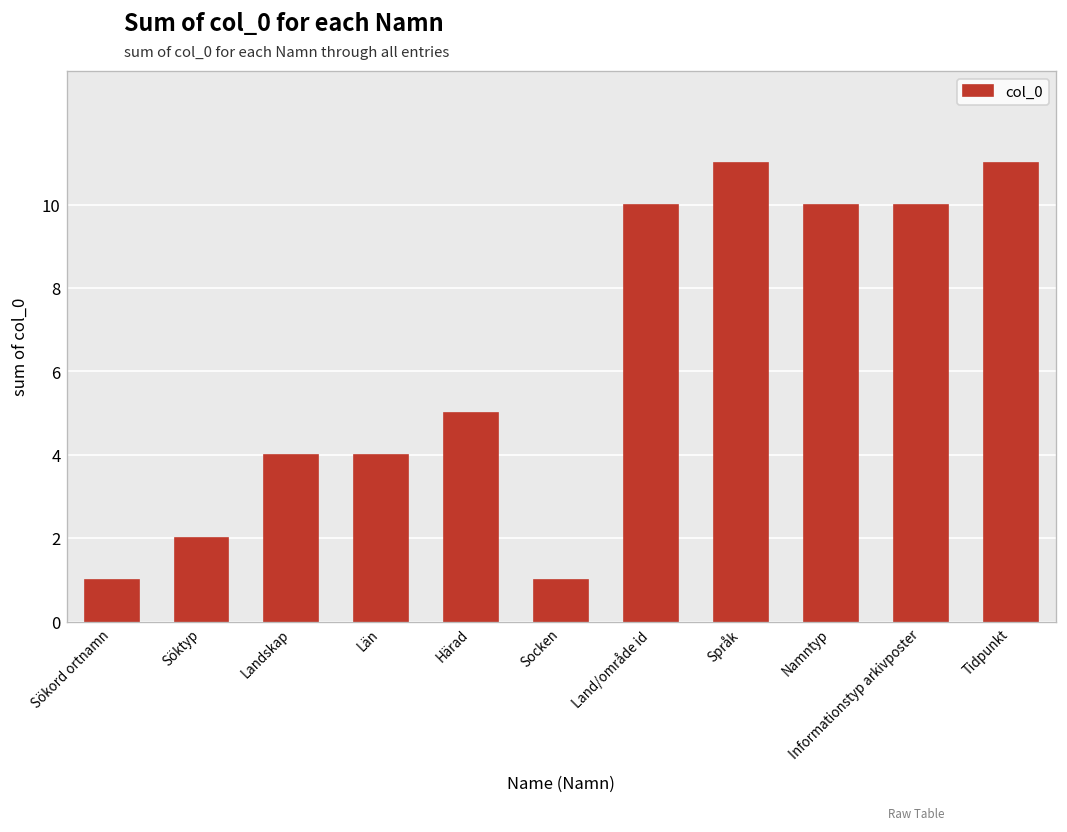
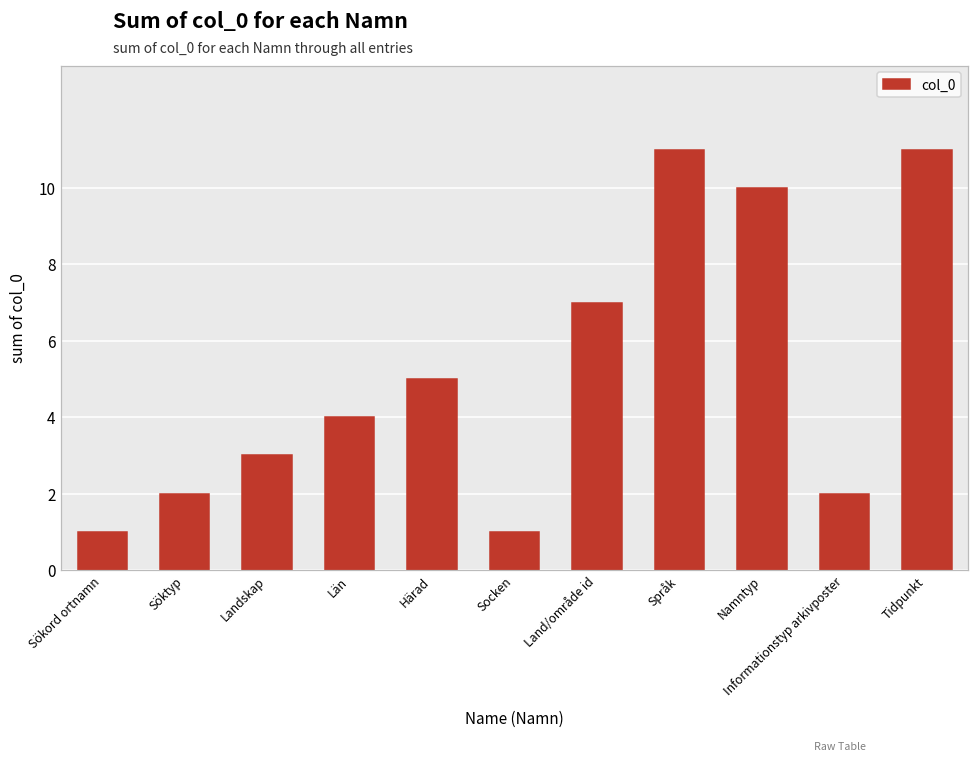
Landskap: 4 -> 3
Land/område id: 10 -> 7
Informationstyp arkivposter: 10 -> 2
